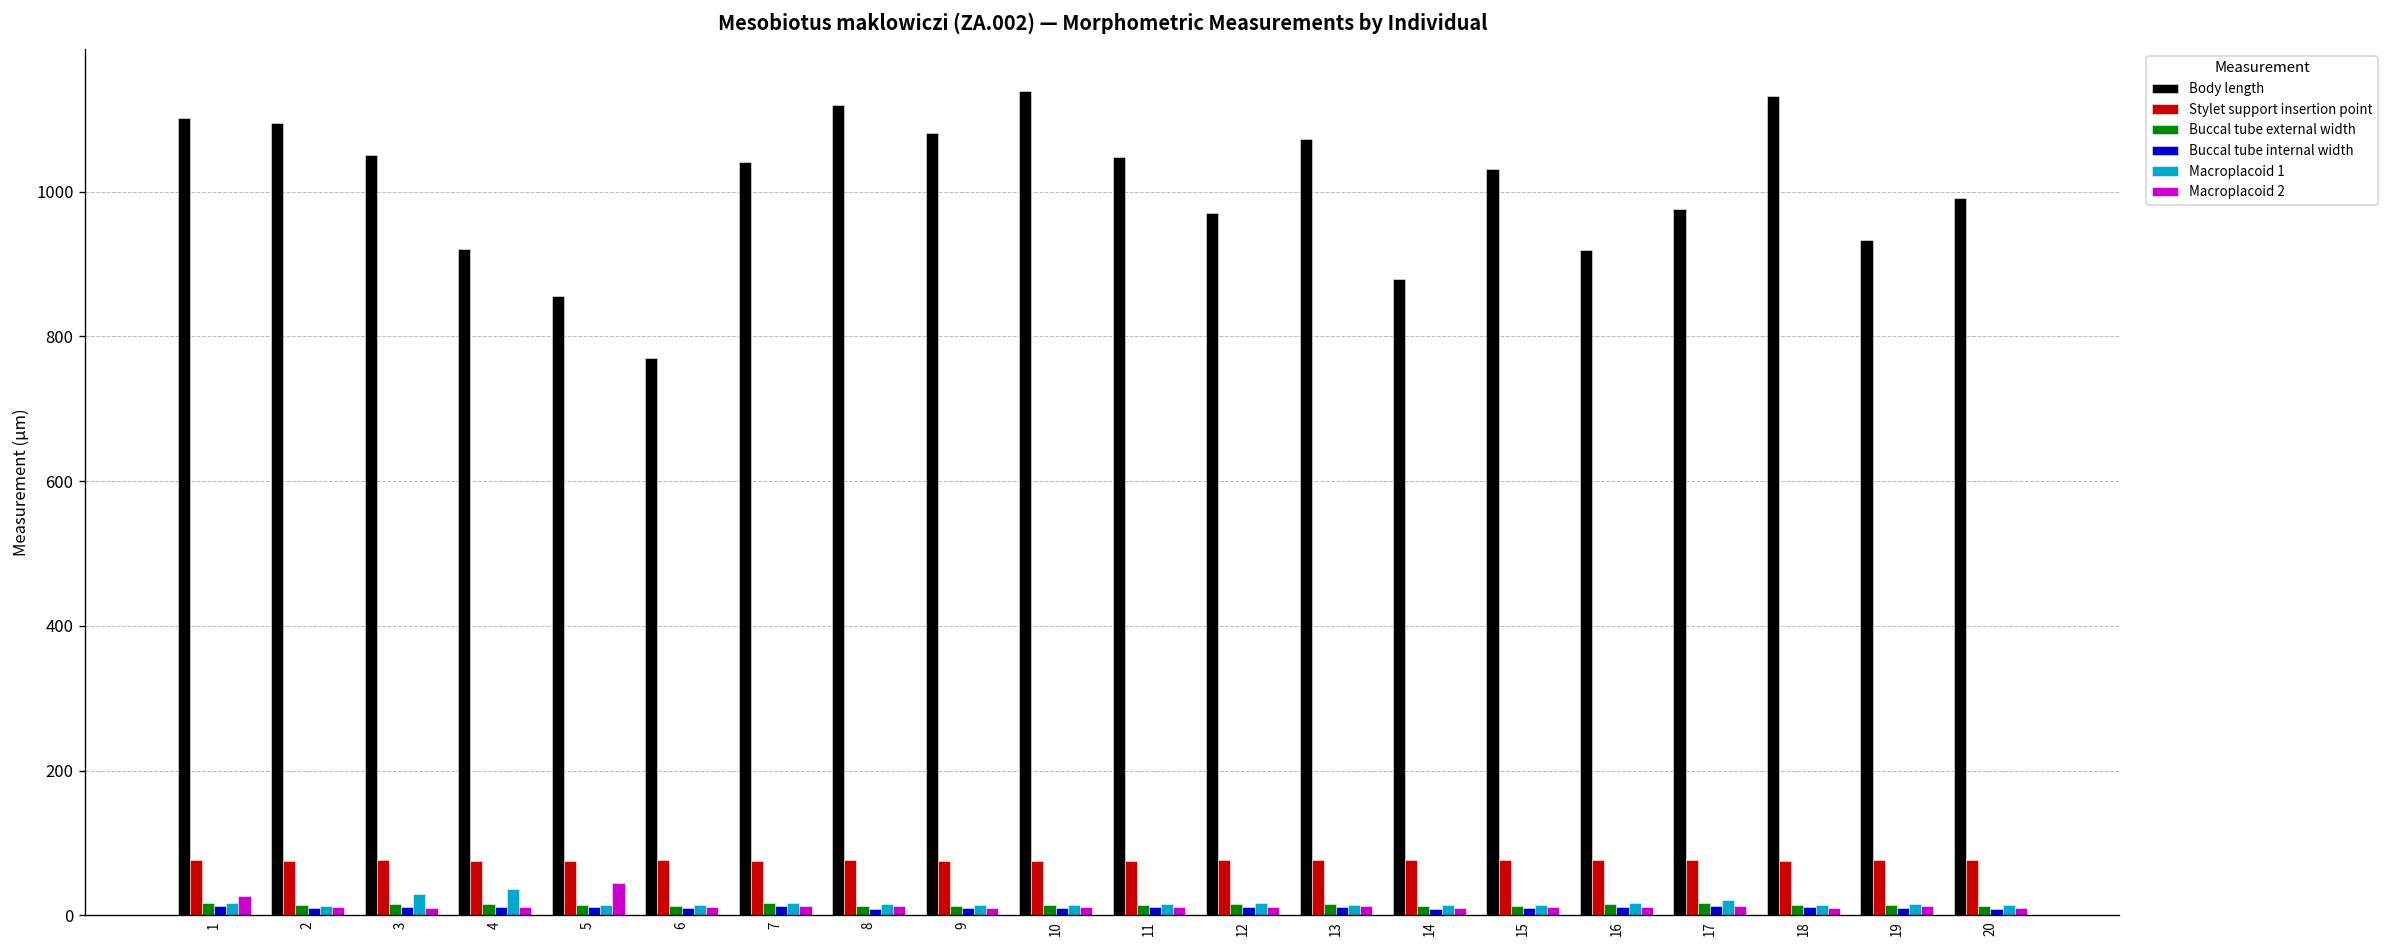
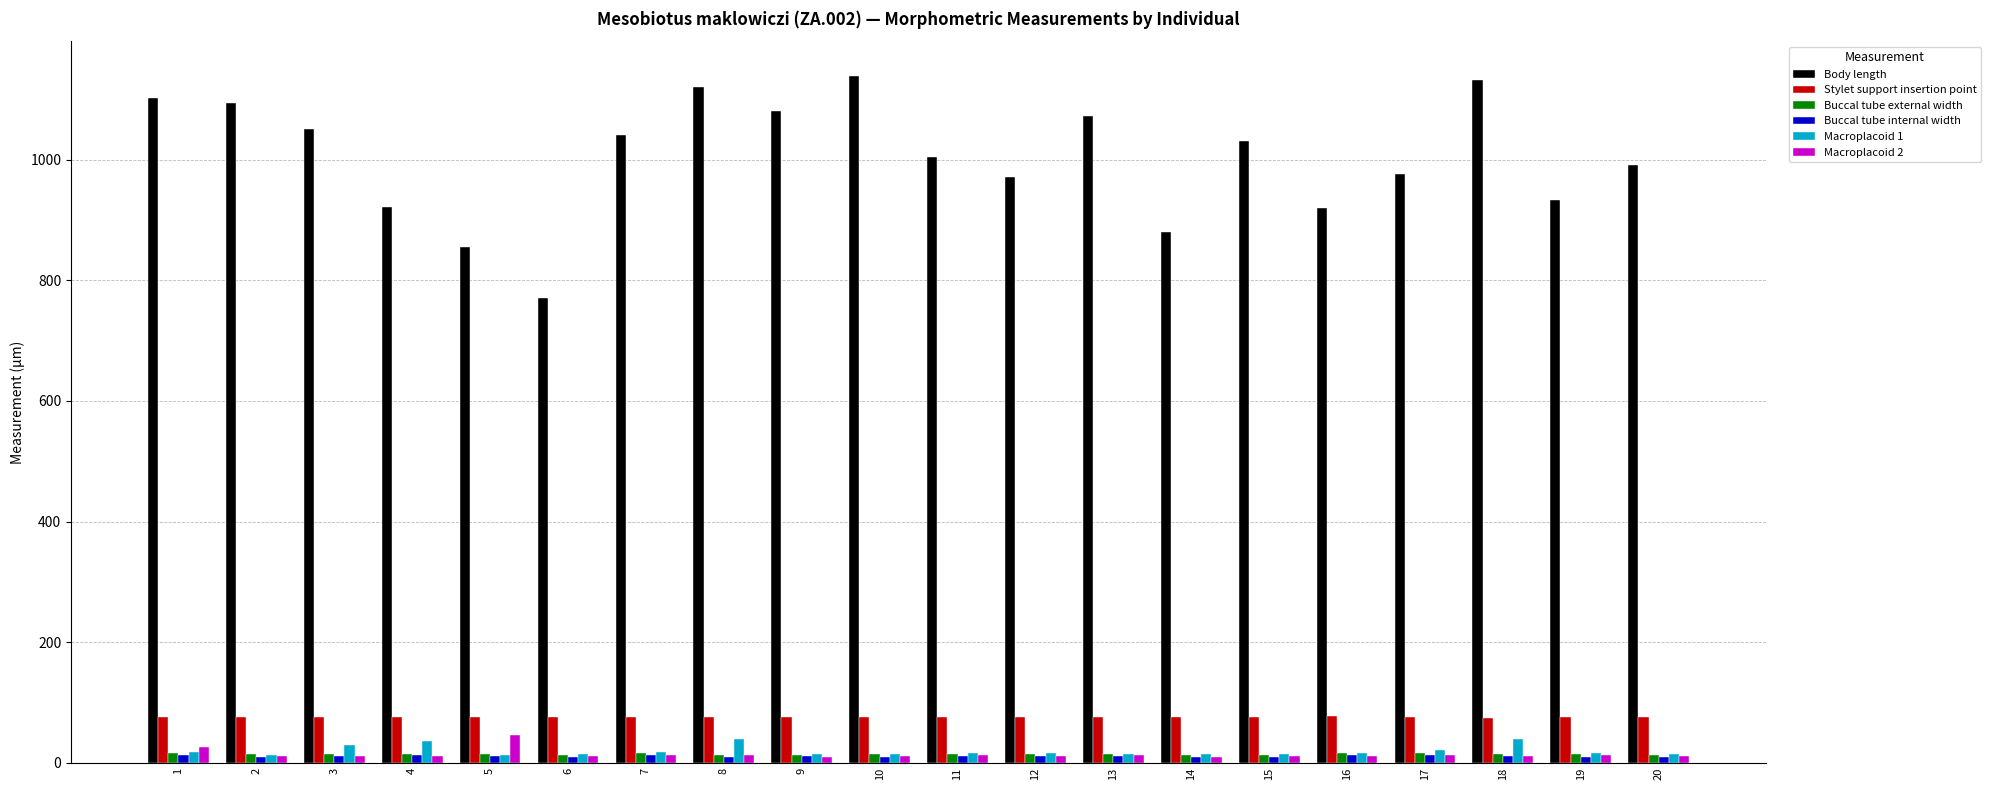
Macroplacoid 1, 8: 20 -> 40
Body length, 11: 1050 -> 1000
Macroplacoid 1, 18: 10 -> 40
